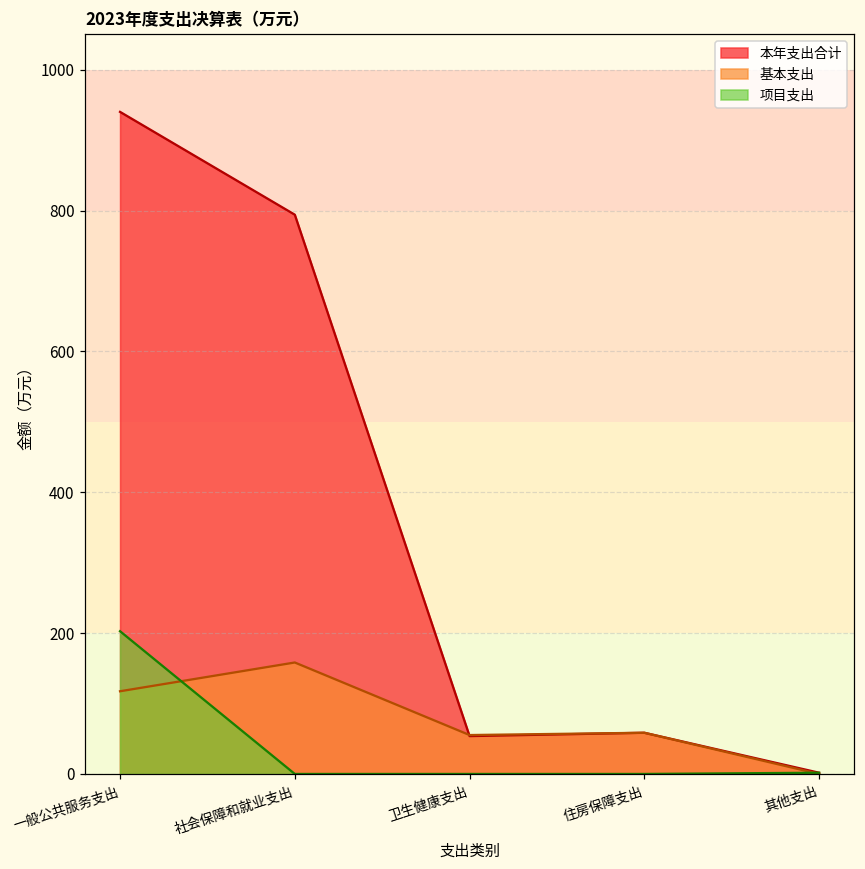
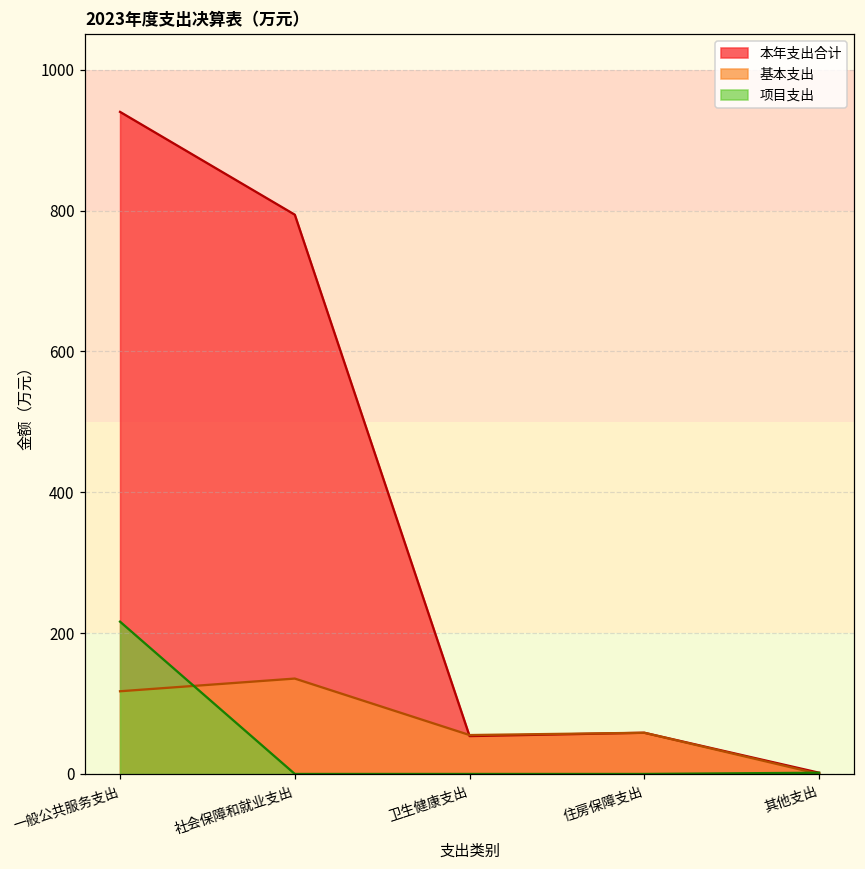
项目支出, 一般公共服务支出: 200 -> 220
基本支出, 社会保障和就业支出: 160 -> 140
